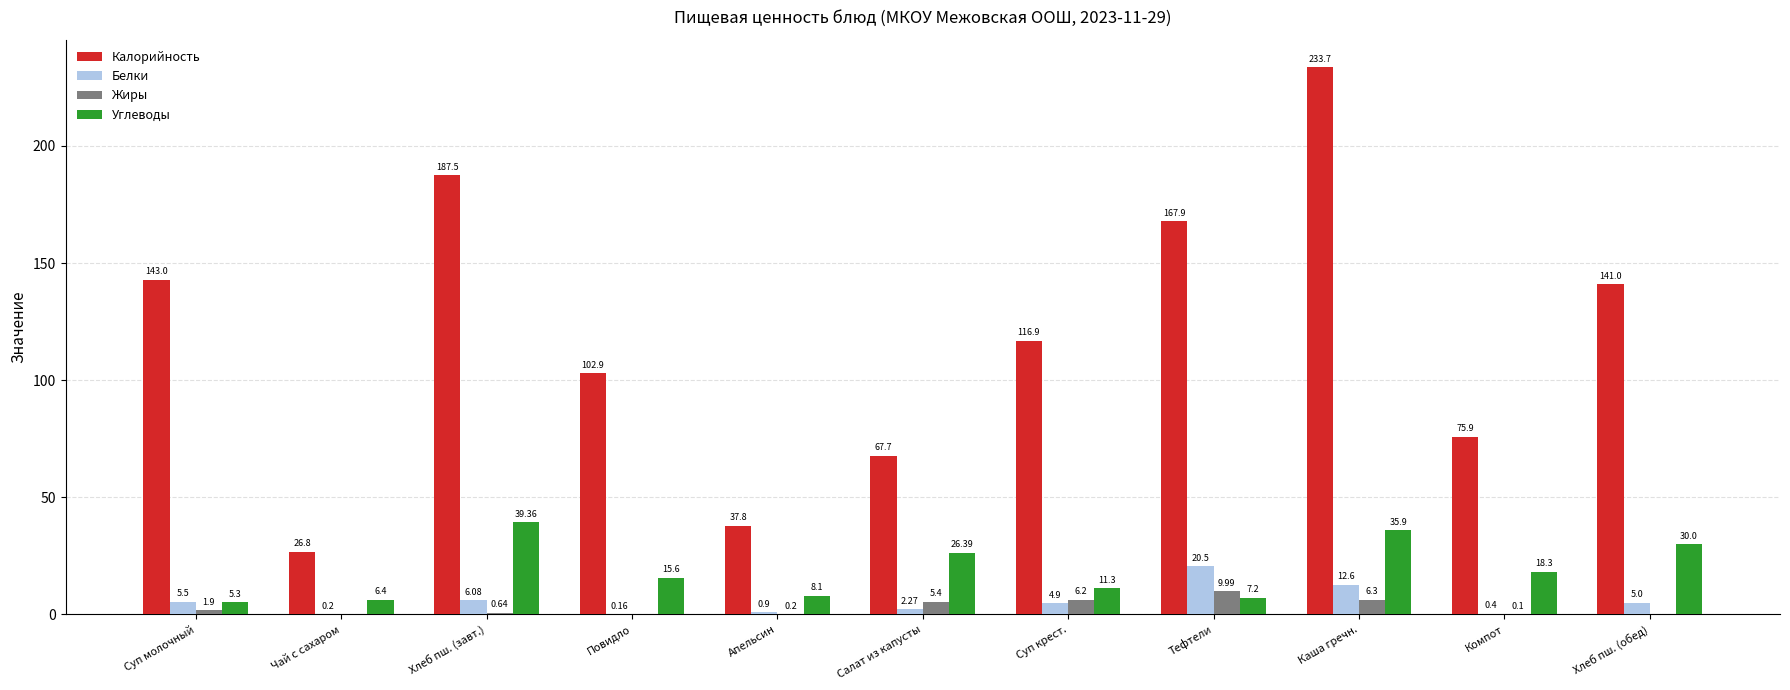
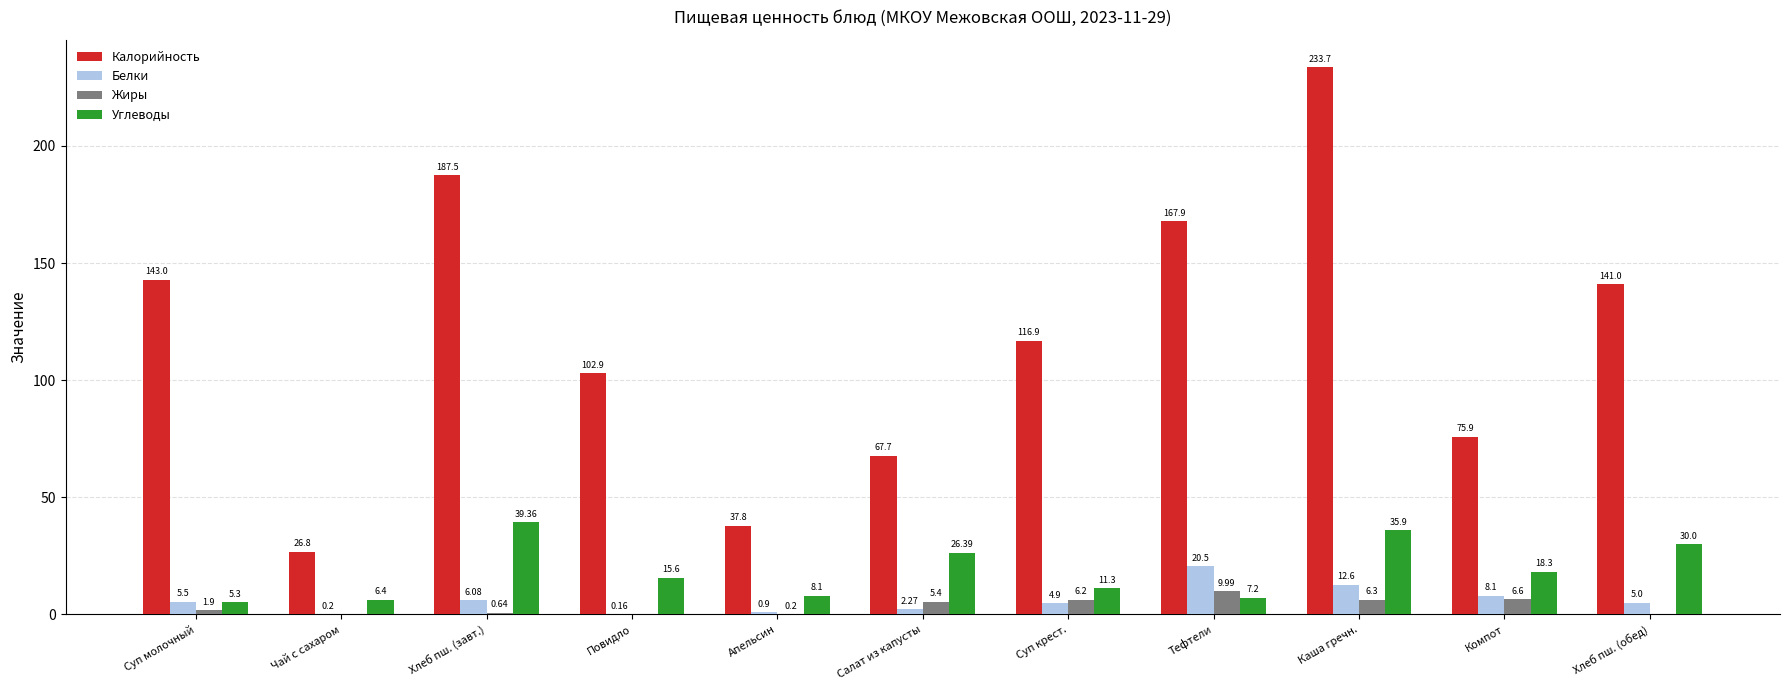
Белки, Компот: 0.4 -> 8.1
Жиры, Компот: 0.1 -> 6.6
